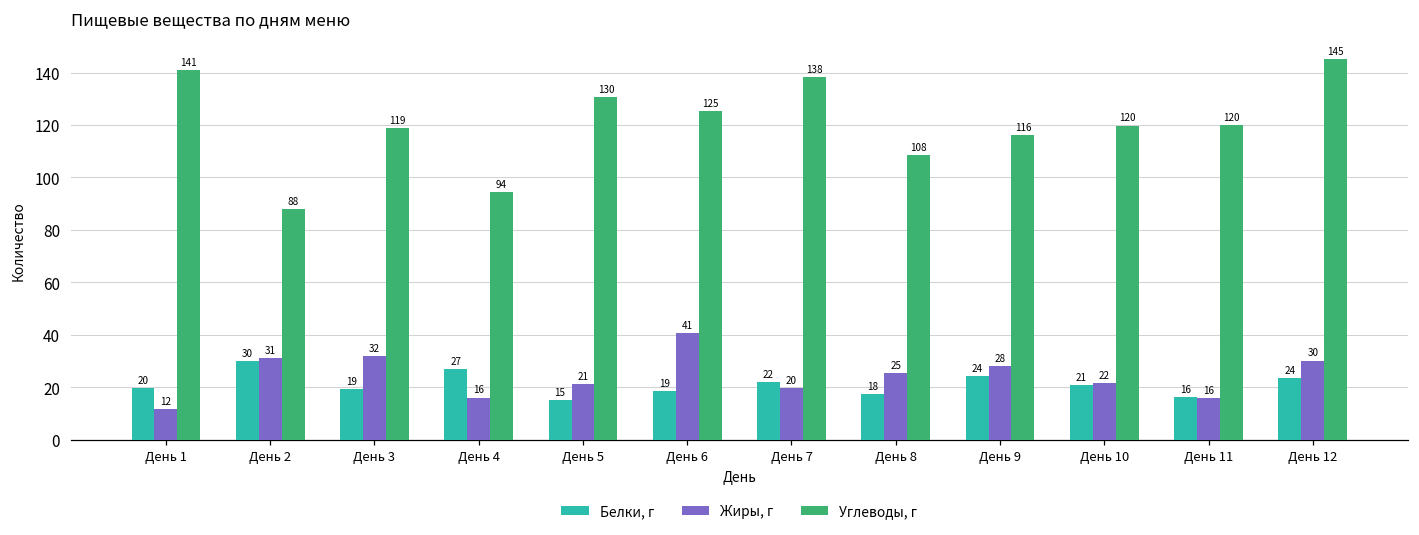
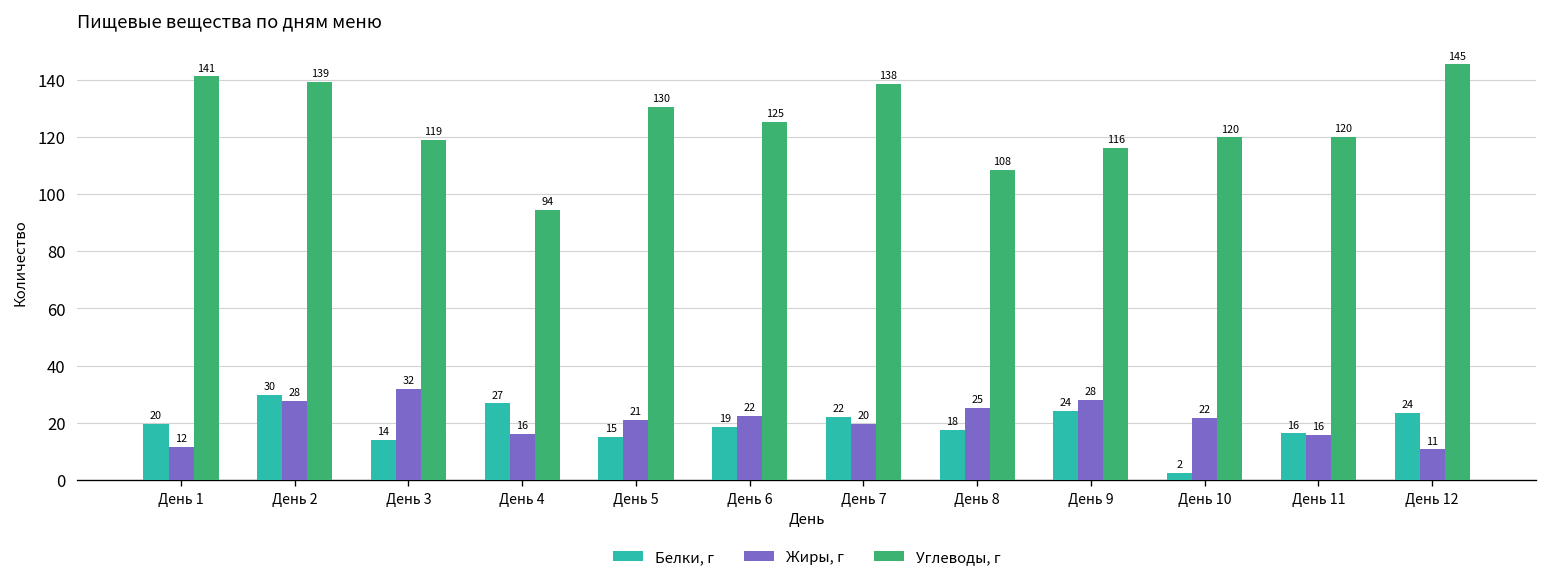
Жиры, г, День 2: 31 -> 28
Углеводы, г, День 2: 88 -> 139
Белки, г, День 3: 19 -> 14
Жиры, г, День 6: 41 -> 22
Белки, г, День 10: 21 -> 2
Жиры, г, День 12: 30 -> 11
